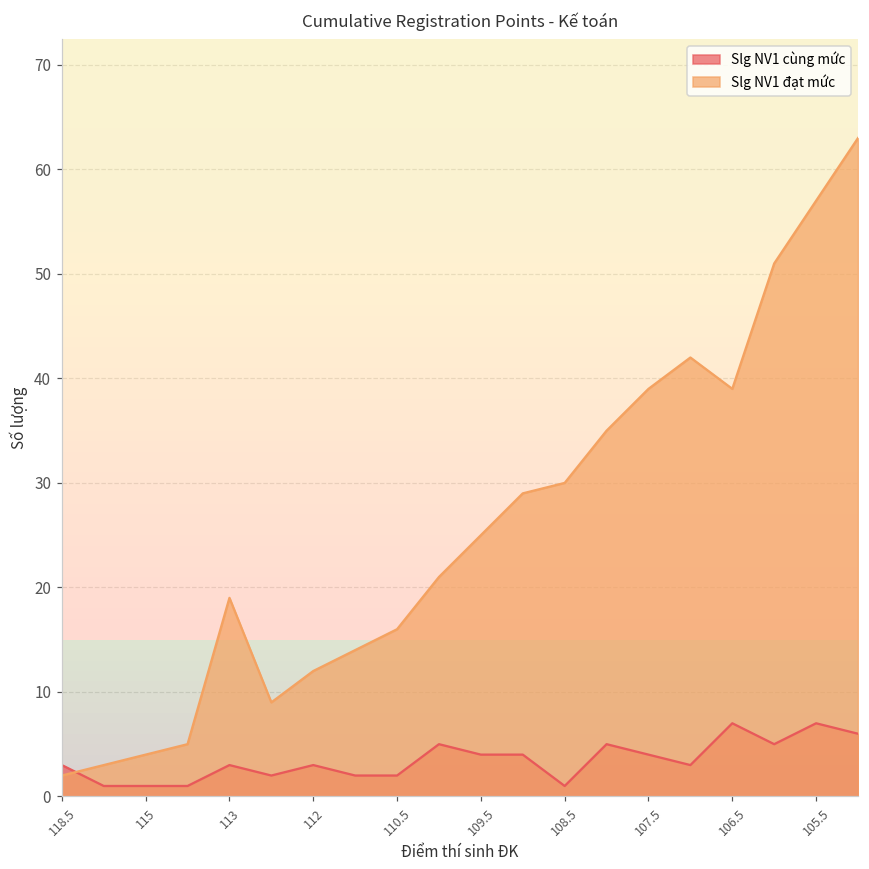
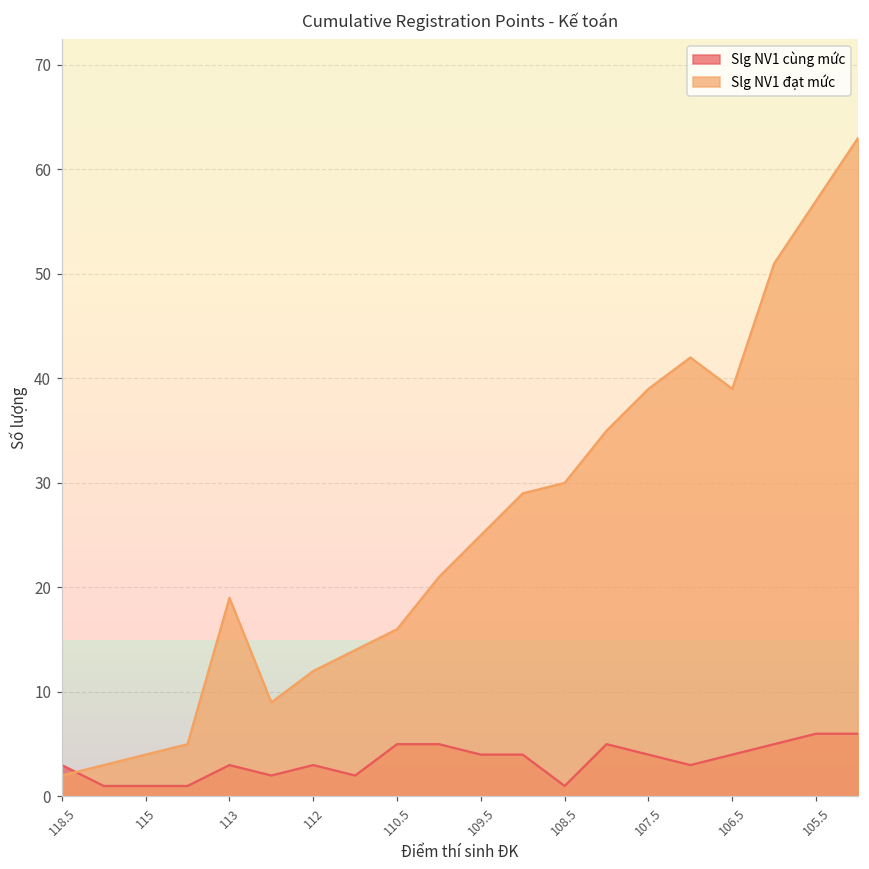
Slg NV1 cùng mức, 110.5: 2 -> 5
Slg NV1 cùng mức, 106.5: 7 -> 4
Slg NV1 cùng mức, 105.5: 7 -> 6
